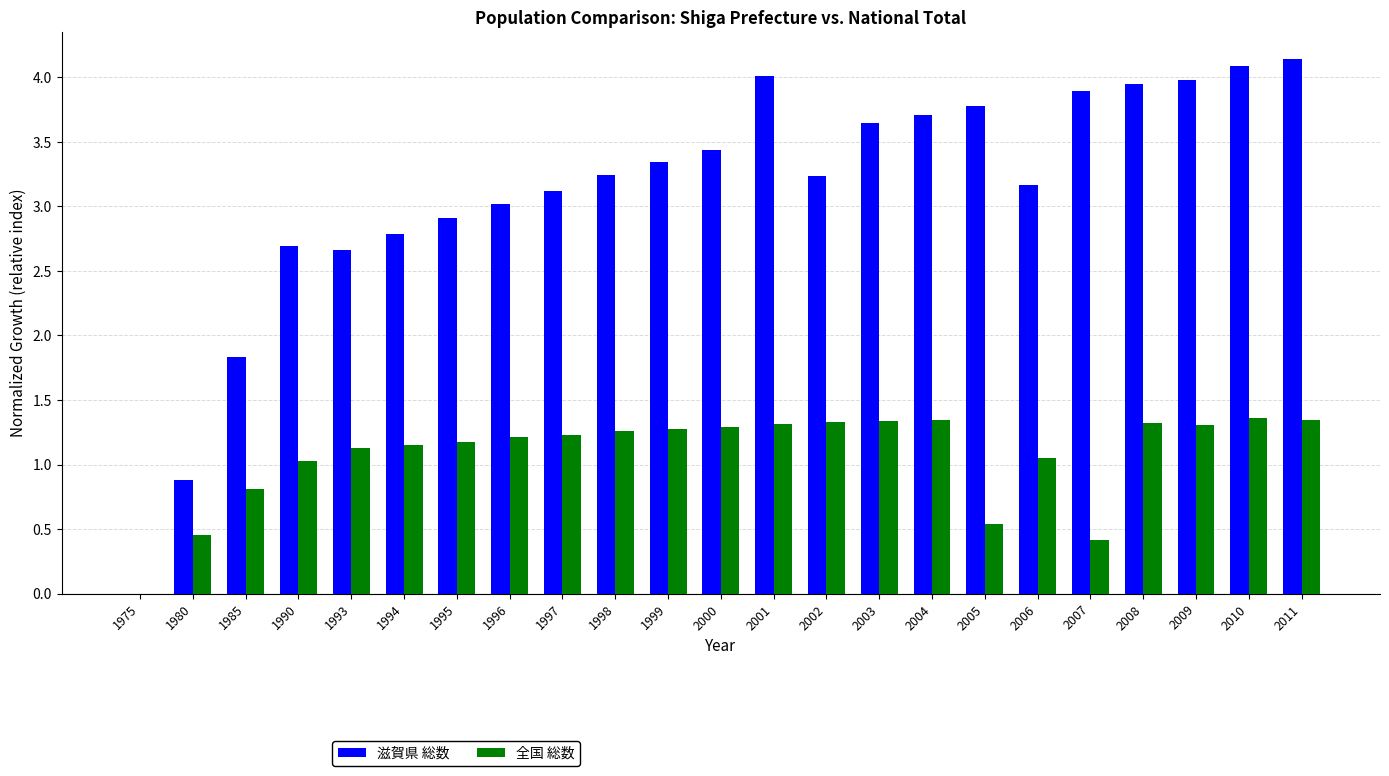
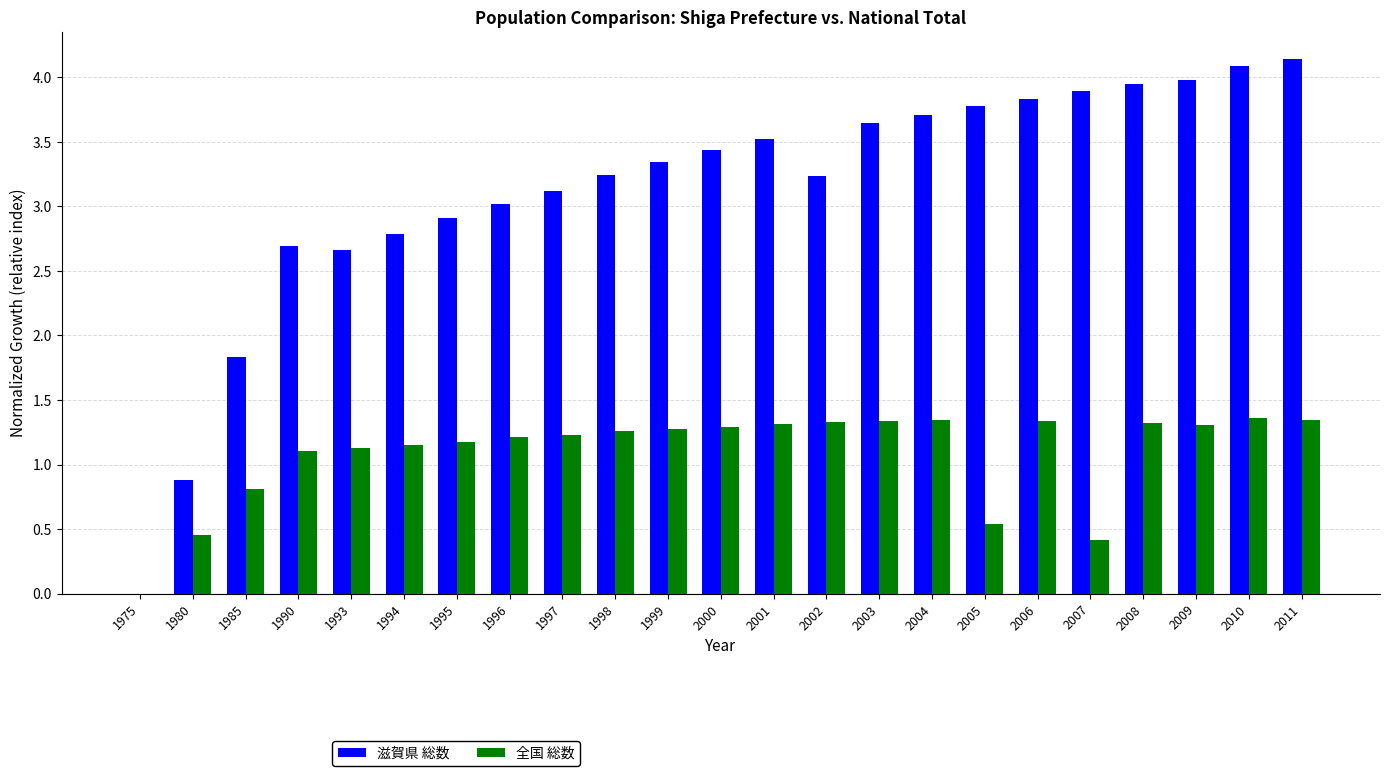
全国 総数, 1990: 1.03 -> 1.11
滋賀県 総数, 2001: 4.01 -> 3.53
滋賀県 総数, 2006: 3.17 -> 3.83
全国 総数, 2006: 1.05 -> 1.34
